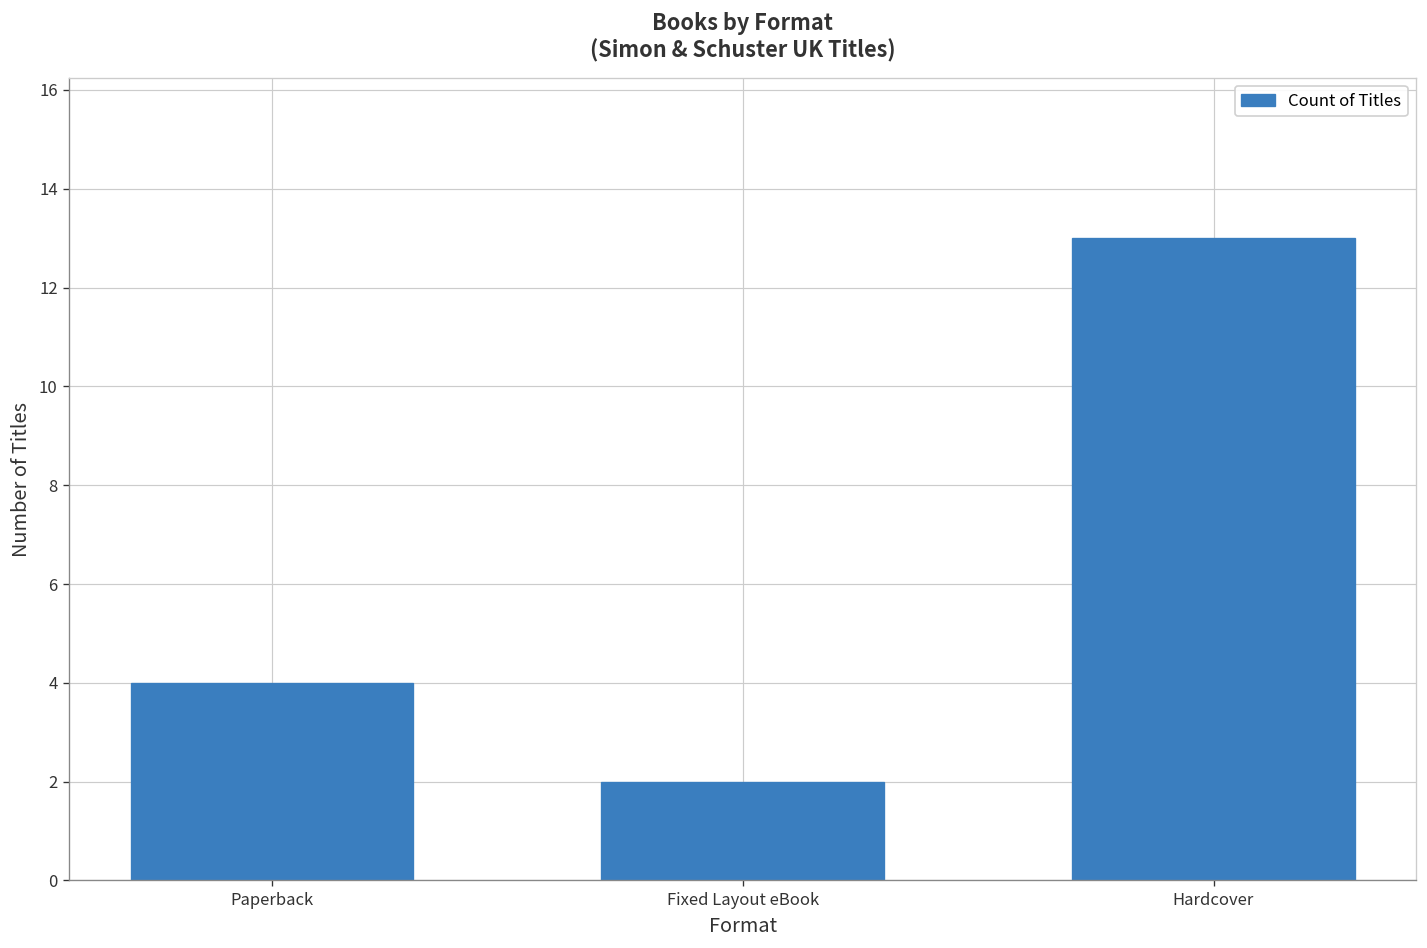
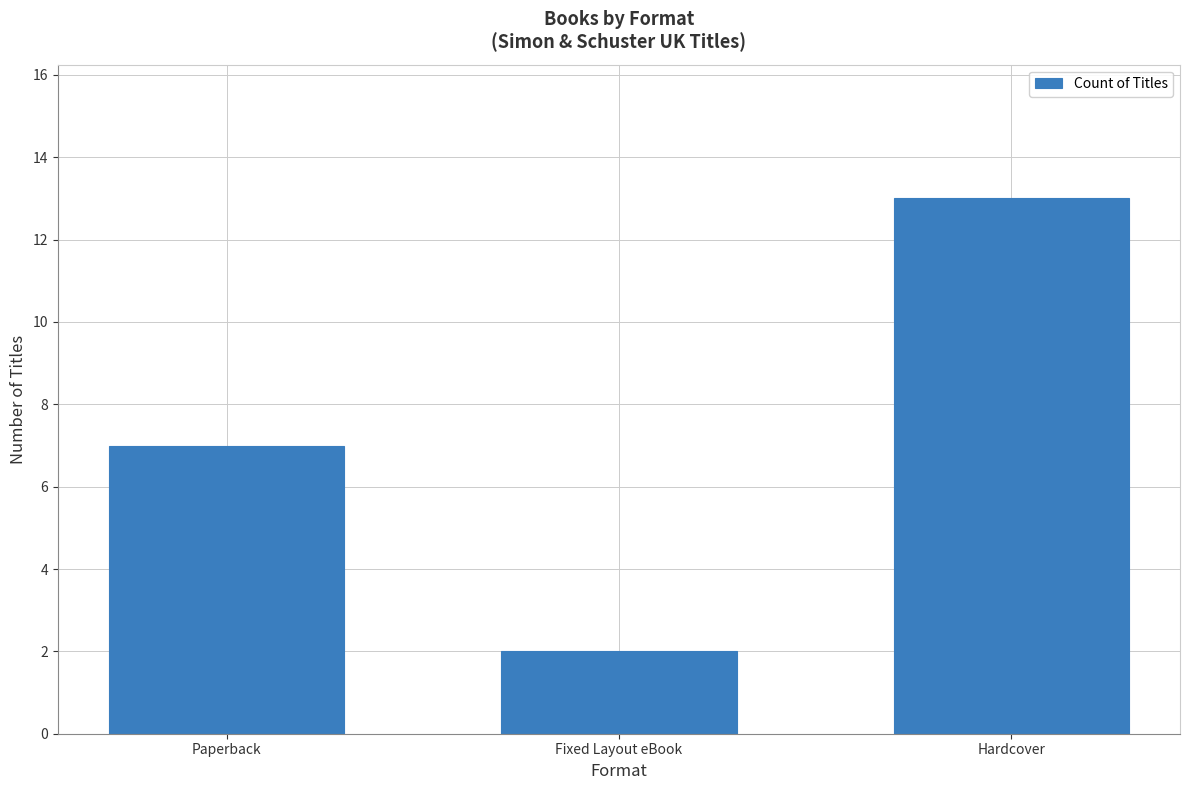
Paperback: 4 -> 7
